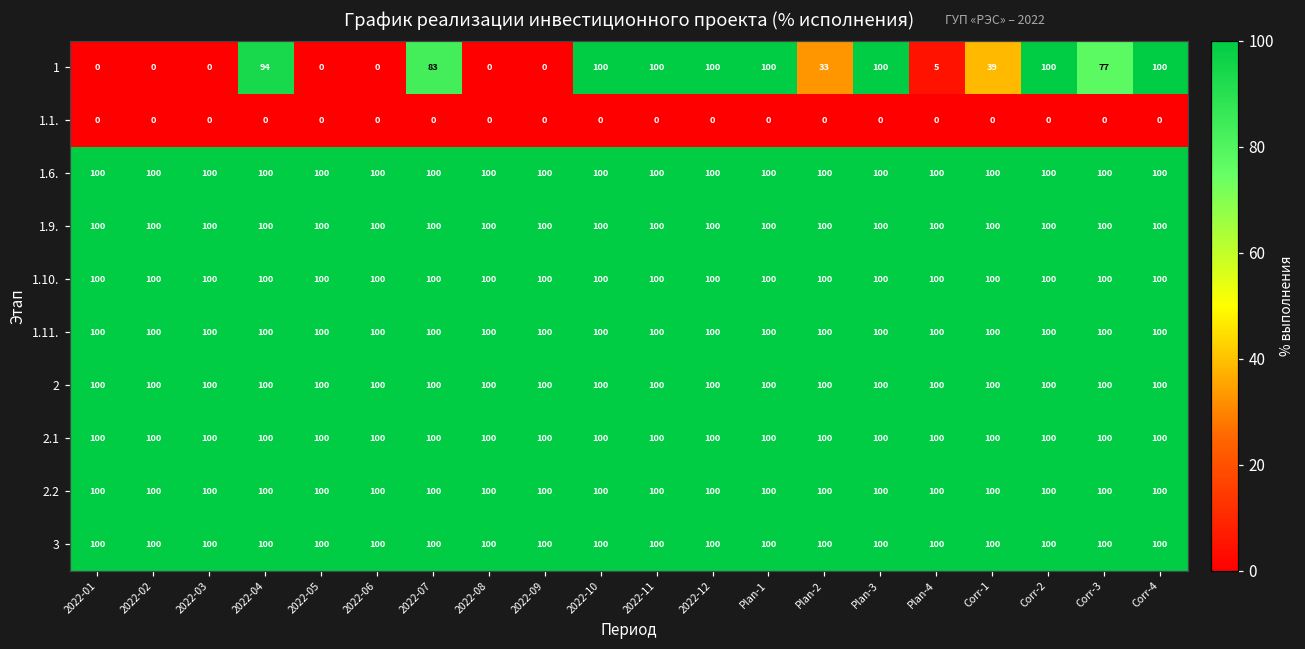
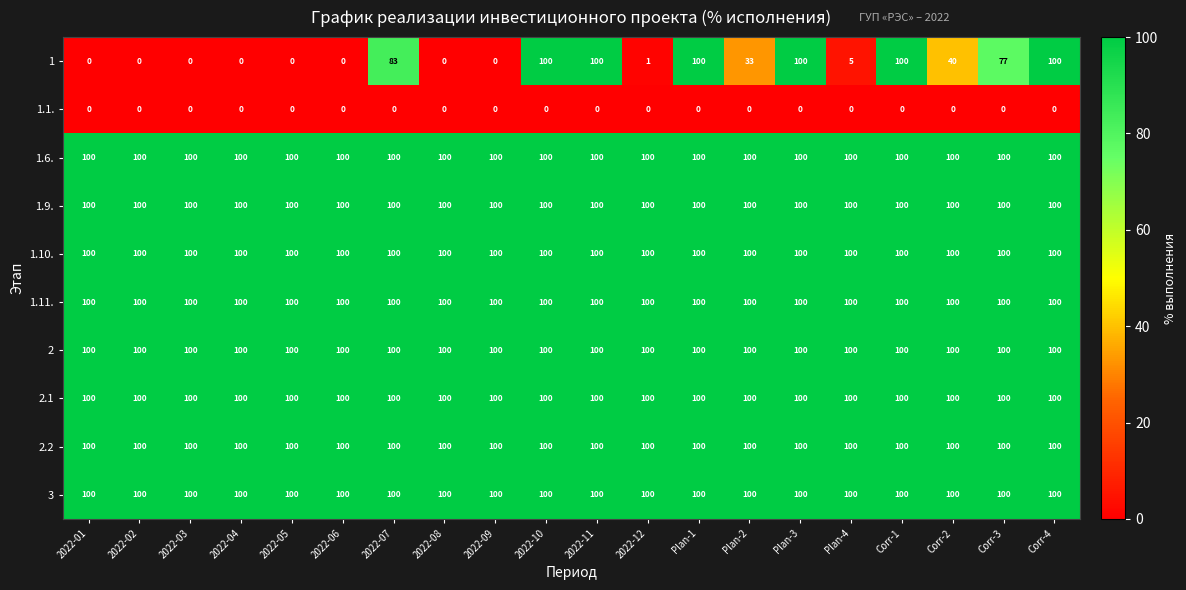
1, 2022-04: 94 -> 0
1, 2022-12: 100 -> 1
1, Corr-1: 39 -> 100
1, Corr-2: 100 -> 40
